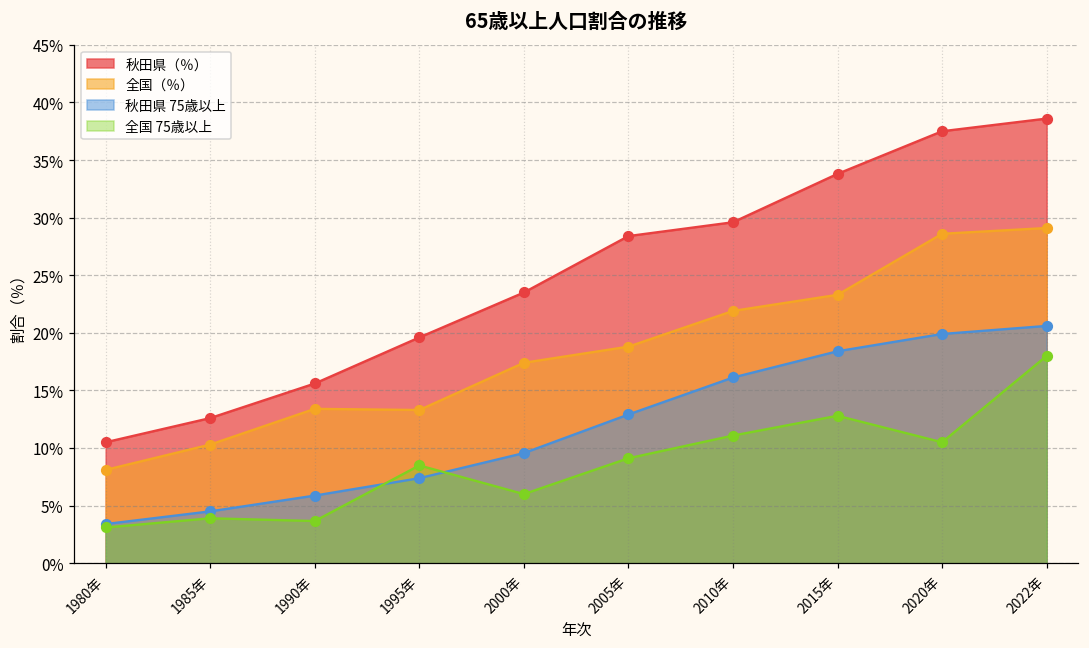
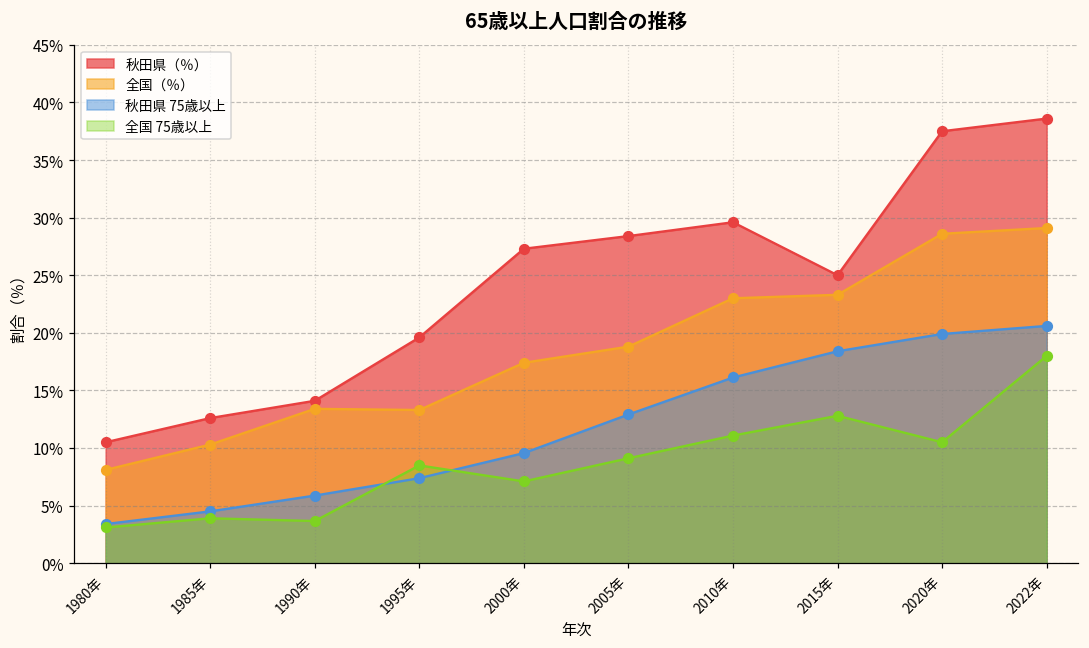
秋田県（％）, 1990年: 15.6% -> 14.1%
秋田県（％）, 2000年: 23.5% -> 27.3%
全国 75歳以上, 2000年: 6.0% -> 7.1%
全国（％）, 2010年: 21.9% -> 23.0%
秋田県（％）, 2015年: 33.8% -> 25.0%
